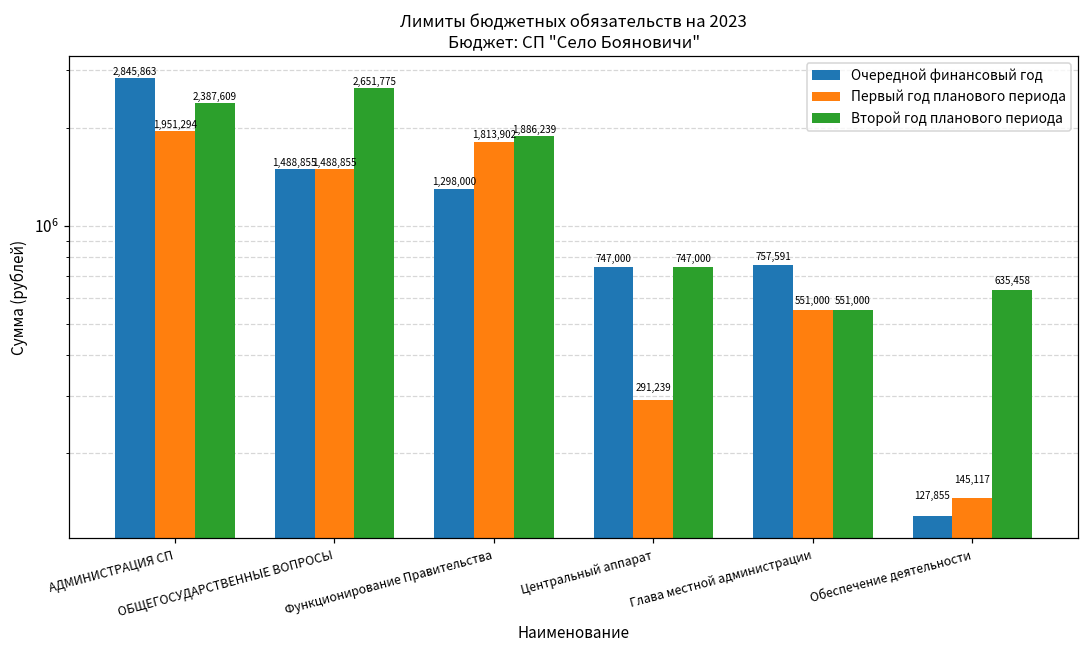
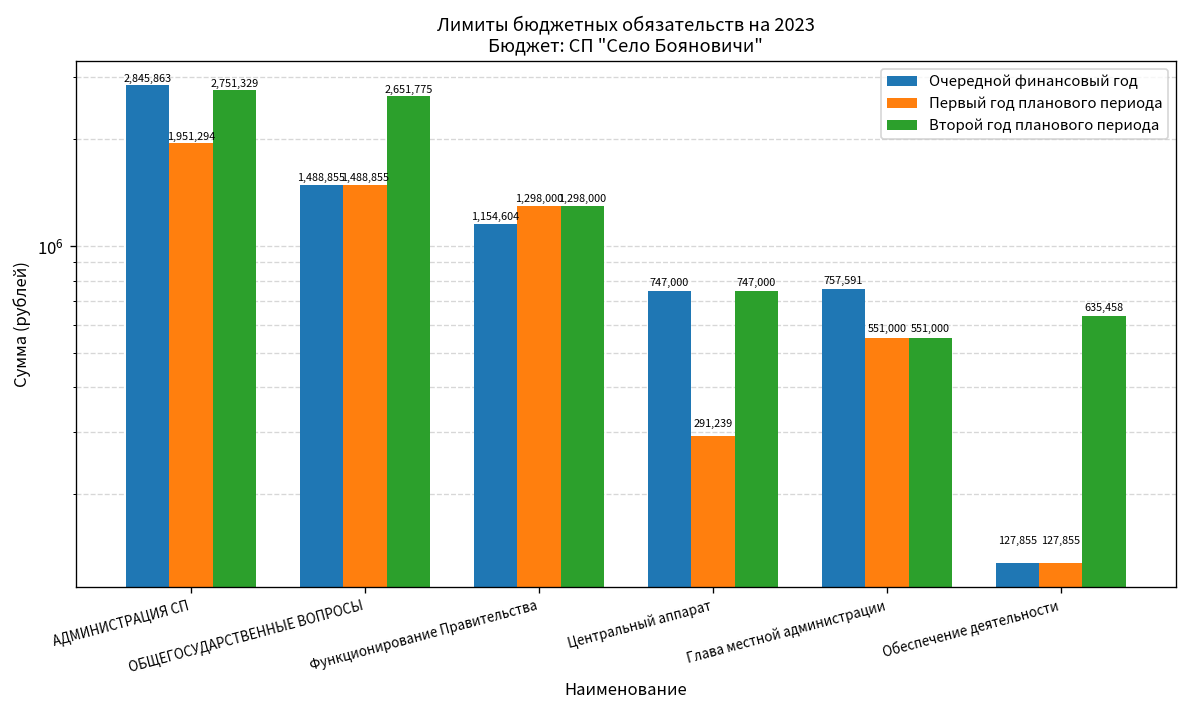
Второй год планового периода, АДМИНИСТРАЦИЯ СП: 2,387,609 -> 2,751,329
Очередной финансовый год, Функционирование Правительства: 1,298,000 -> 1,154,604
Первый год планового периода, Функционирование Правительства: 1,813,902 -> 1,298,000
Второй год планового периода, Функционирование Правительства: 1,886,239 -> 1,298,000
Первый год планового периода, Обеспечение деятельности: 145,117 -> 127,855
